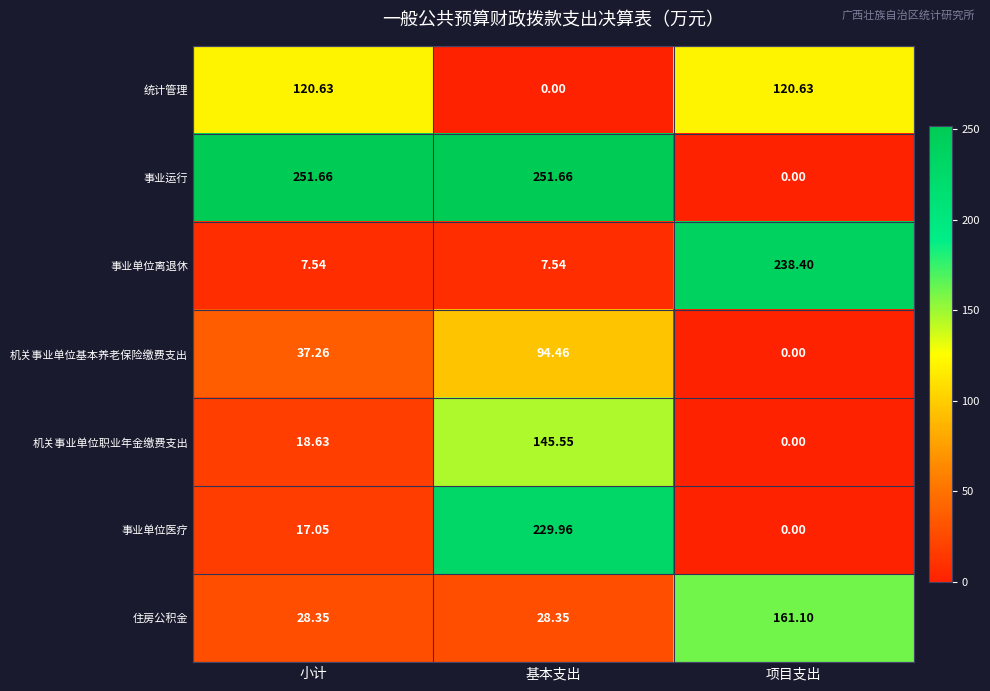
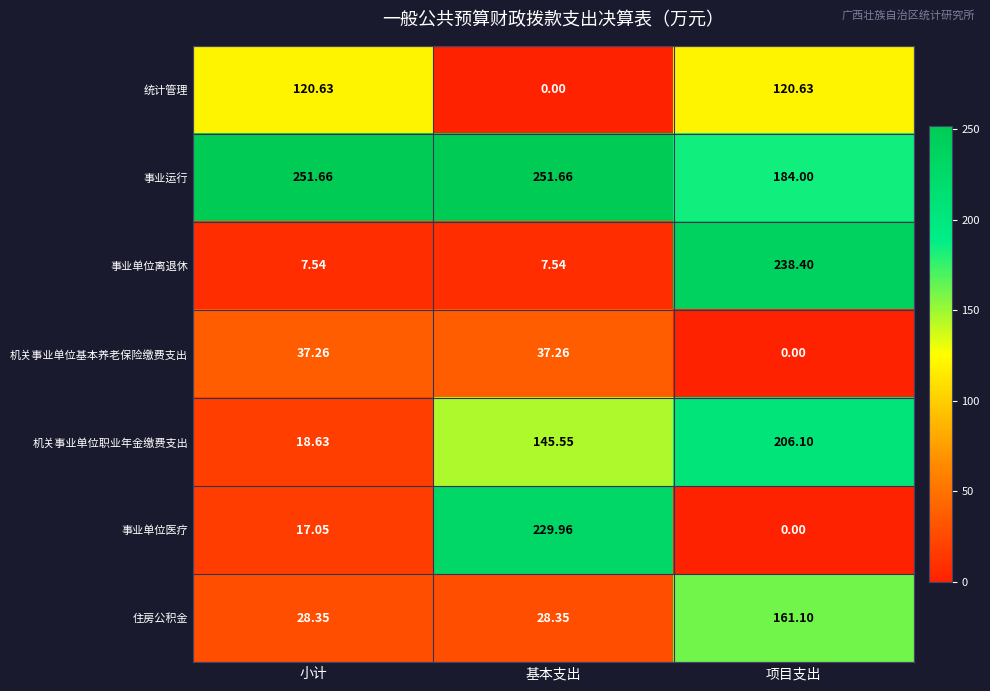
事业运行, 项目支出: 0.00 -> 184.00
机关事业单位基本养老保险缴费支出, 基本支出: 94.46 -> 37.26
机关事业单位职业年金缴费支出, 项目支出: 0.00 -> 206.10
